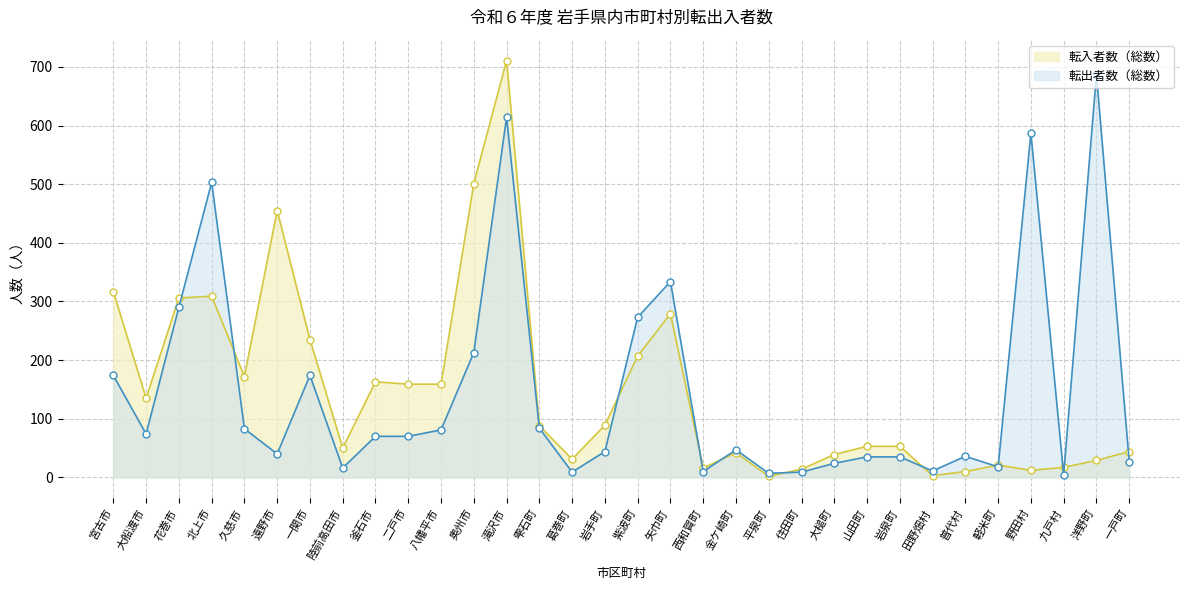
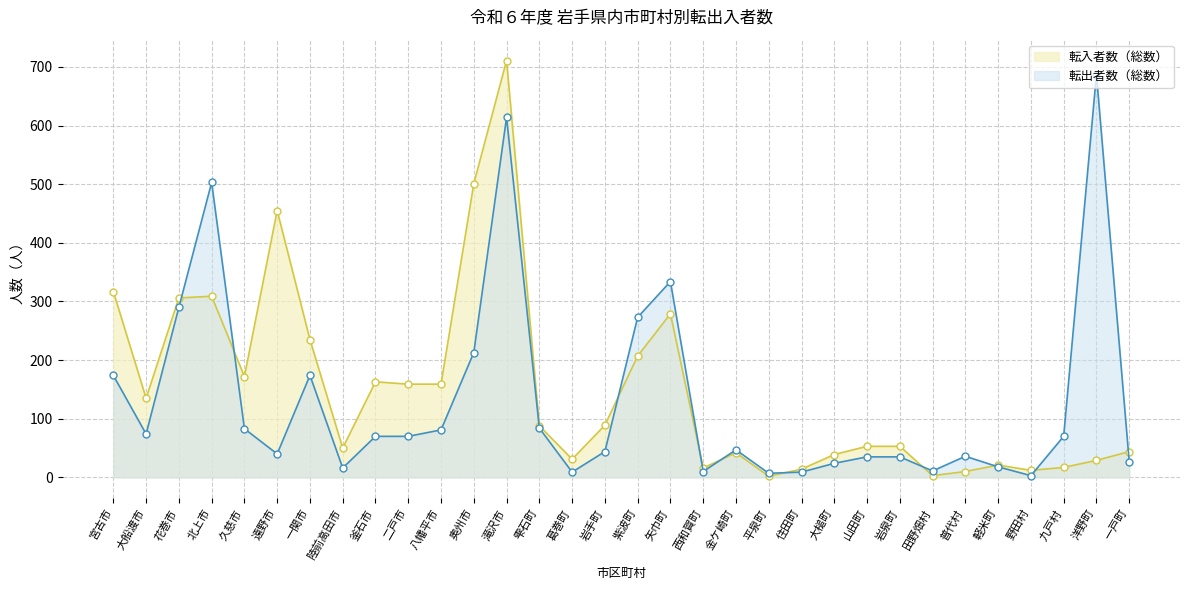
転出者数（総数）, 野田村: 590 -> 0
転出者数（総数）, 九戸村: 0 -> 70
